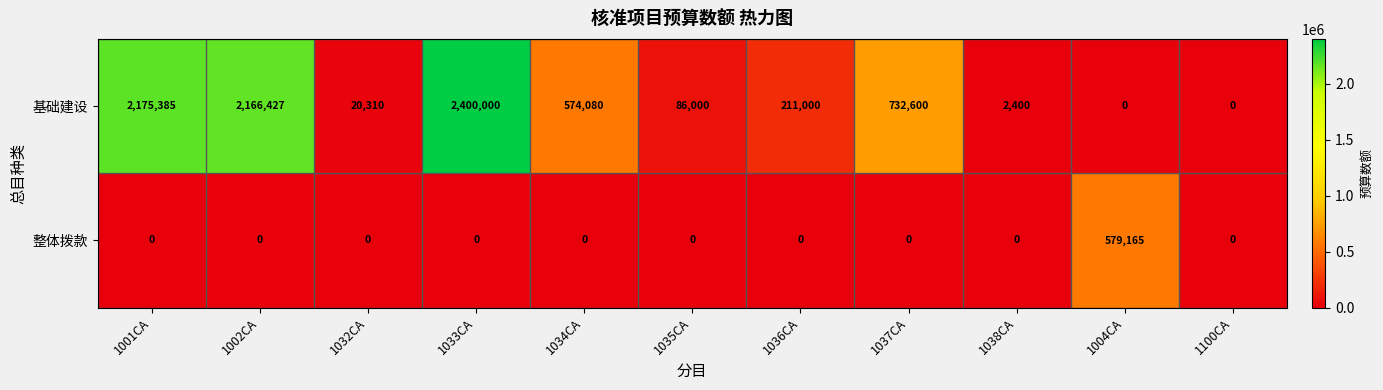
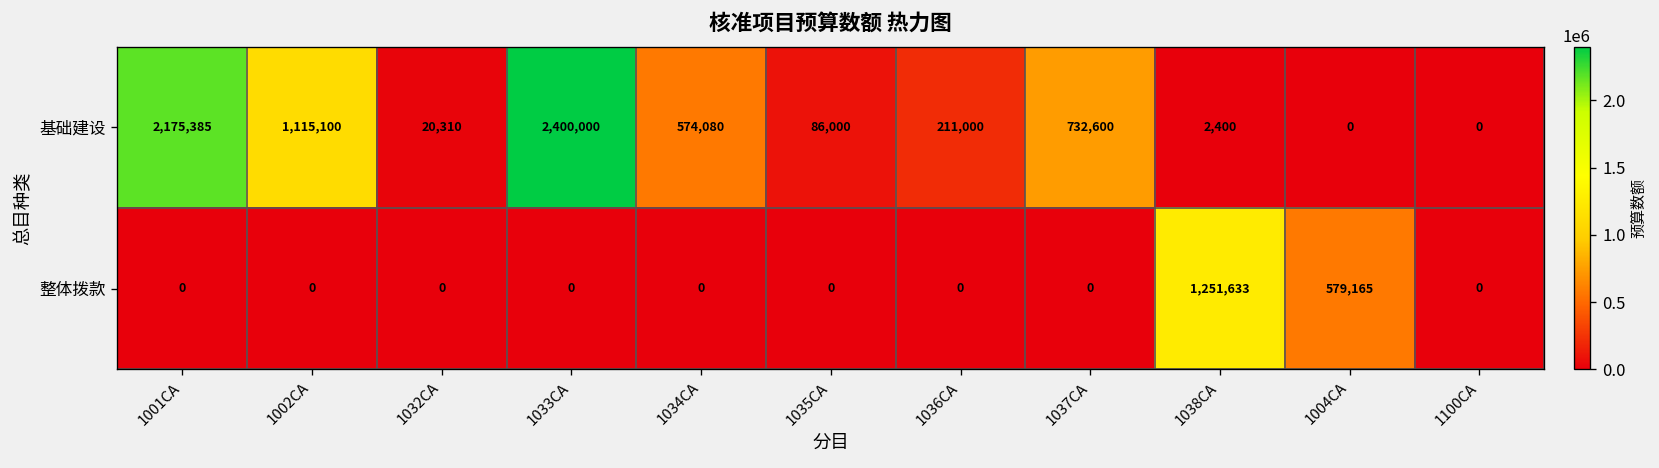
基础建设, 1002CA: 2,166,427 -> 1,115,100
整体拨款, 1038CA: 0 -> 1,251,633
